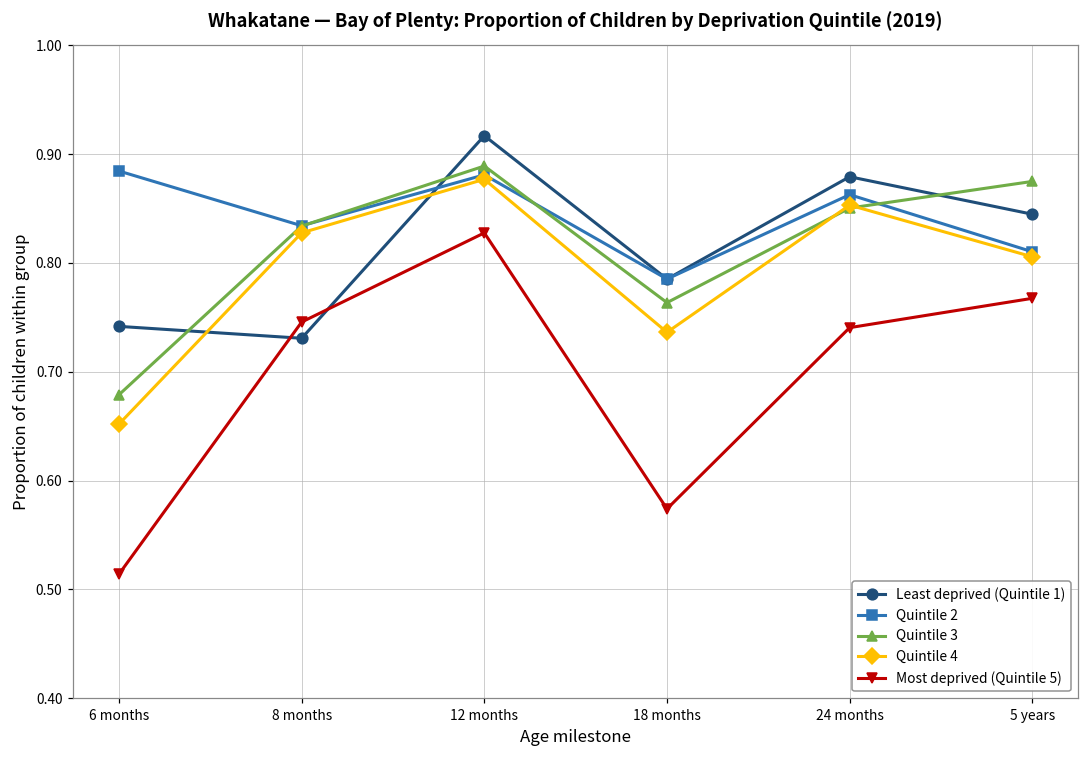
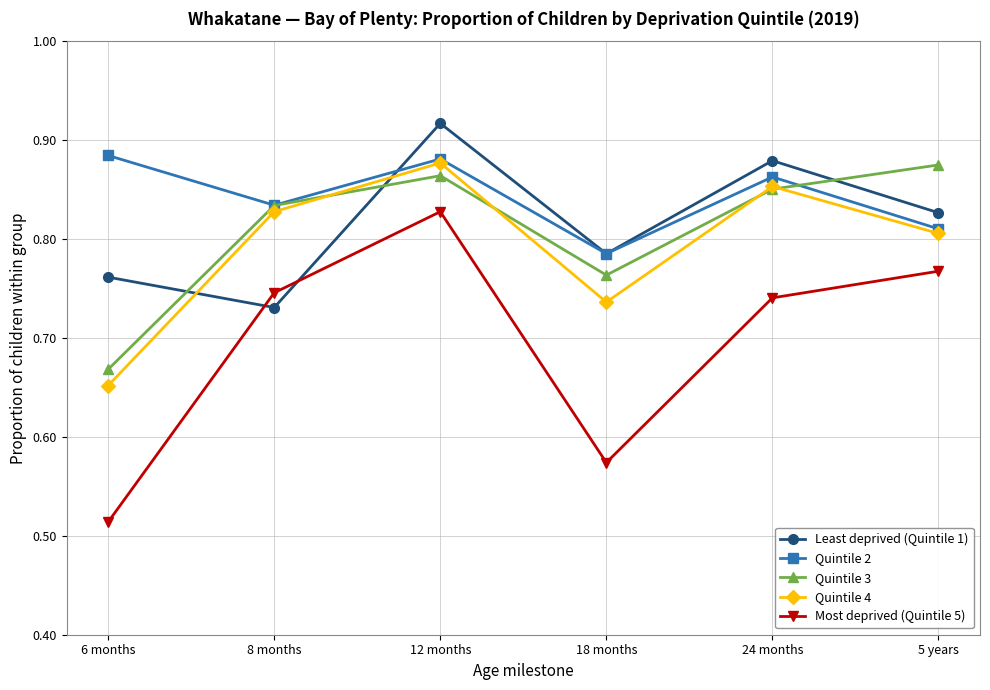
Least deprived (Quintile 1), 6 months: 0.74 -> 0.76
Quintile 3, 6 months: 0.68 -> 0.67
Quintile 3, 12 months: 0.89 -> 0.86
Least deprived (Quintile 1), 5 years: 0.84 -> 0.83
